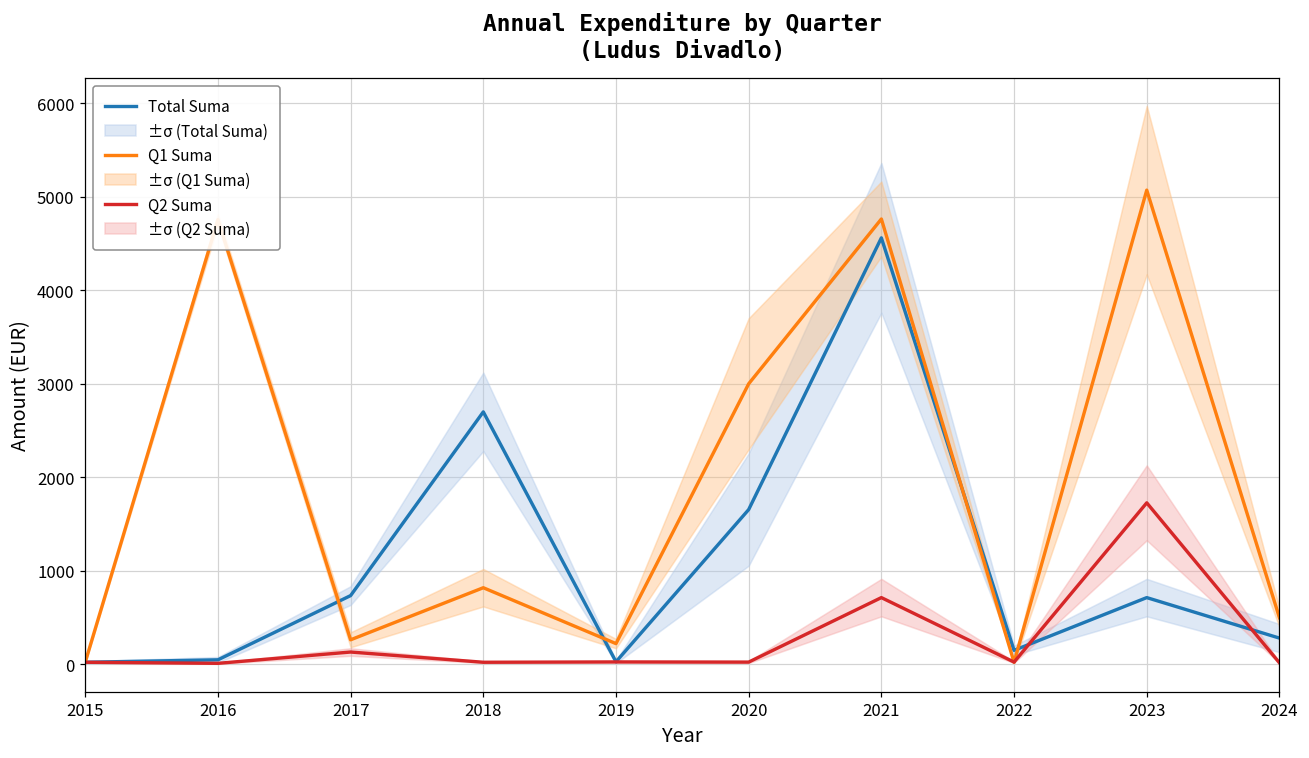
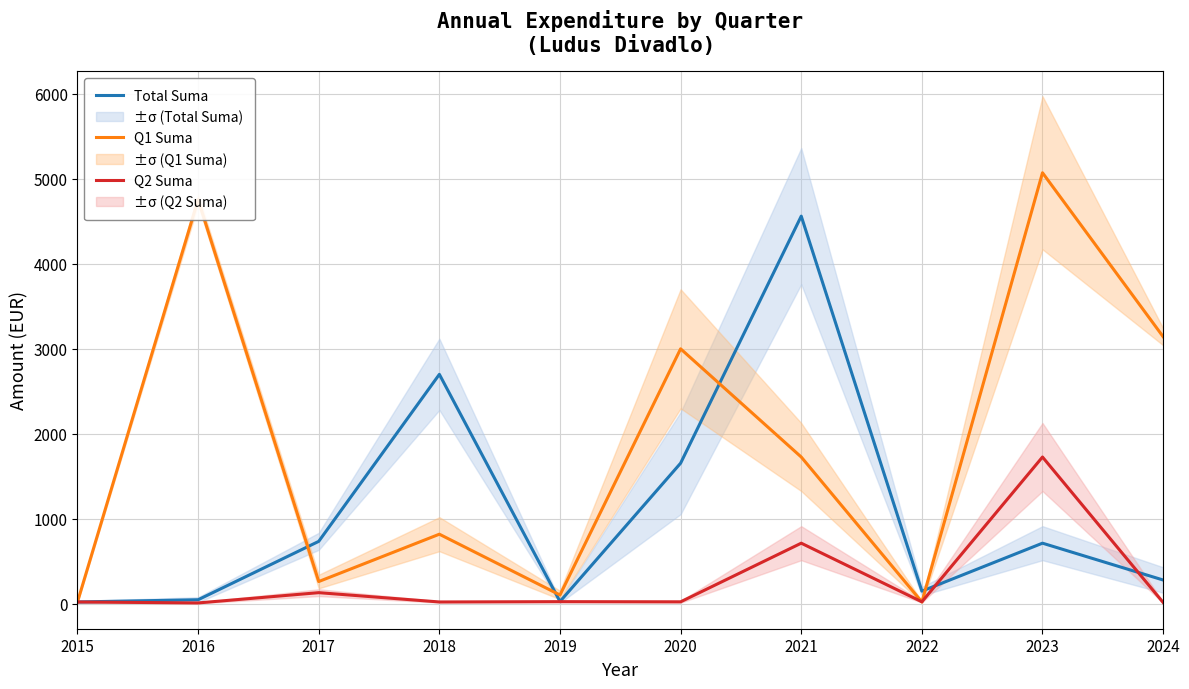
Q1 Suma, 2019: 200 -> 100
Q1 Suma, 2021: 4800 -> 1700
Q1 Suma, 2024: 500 -> 3100
